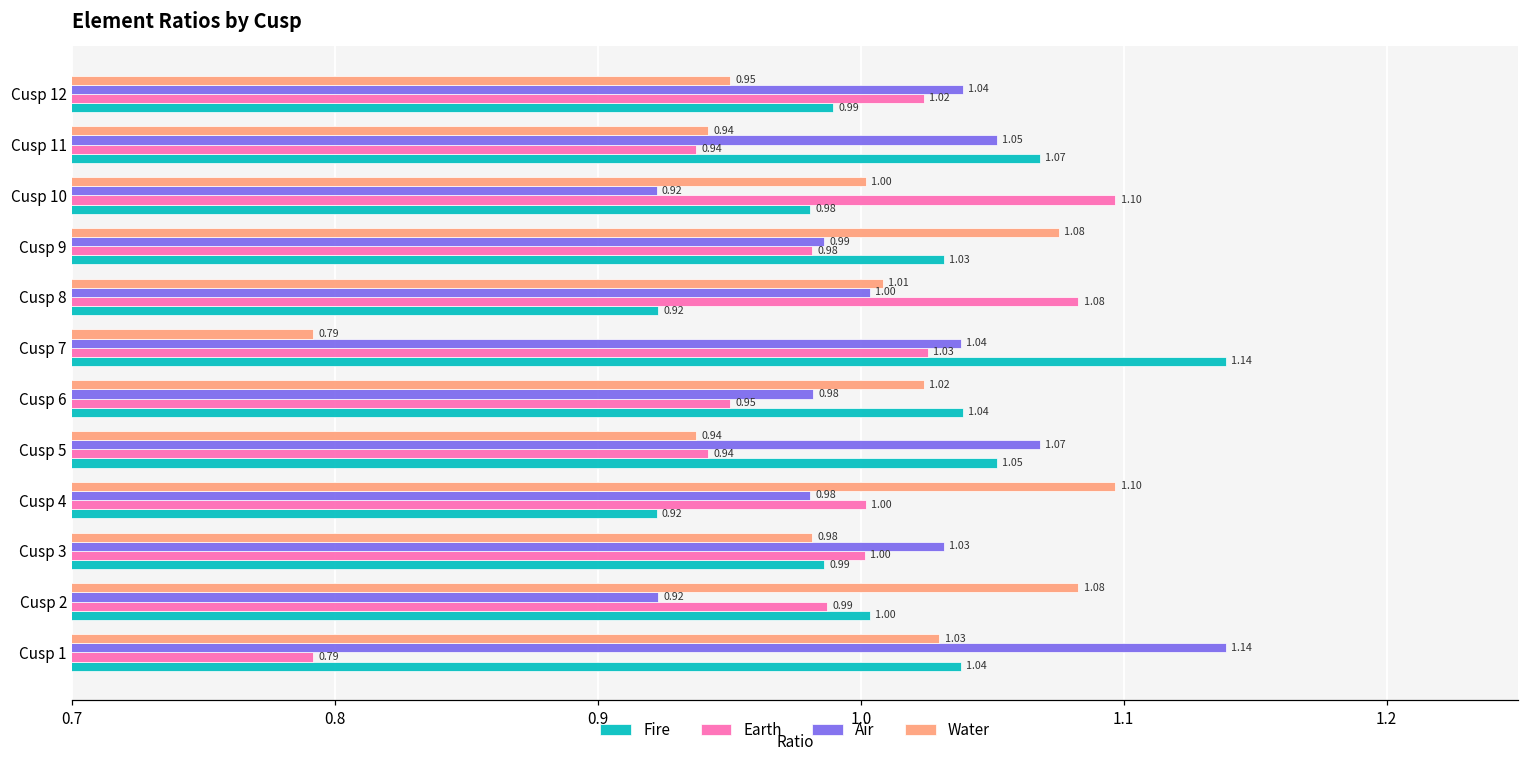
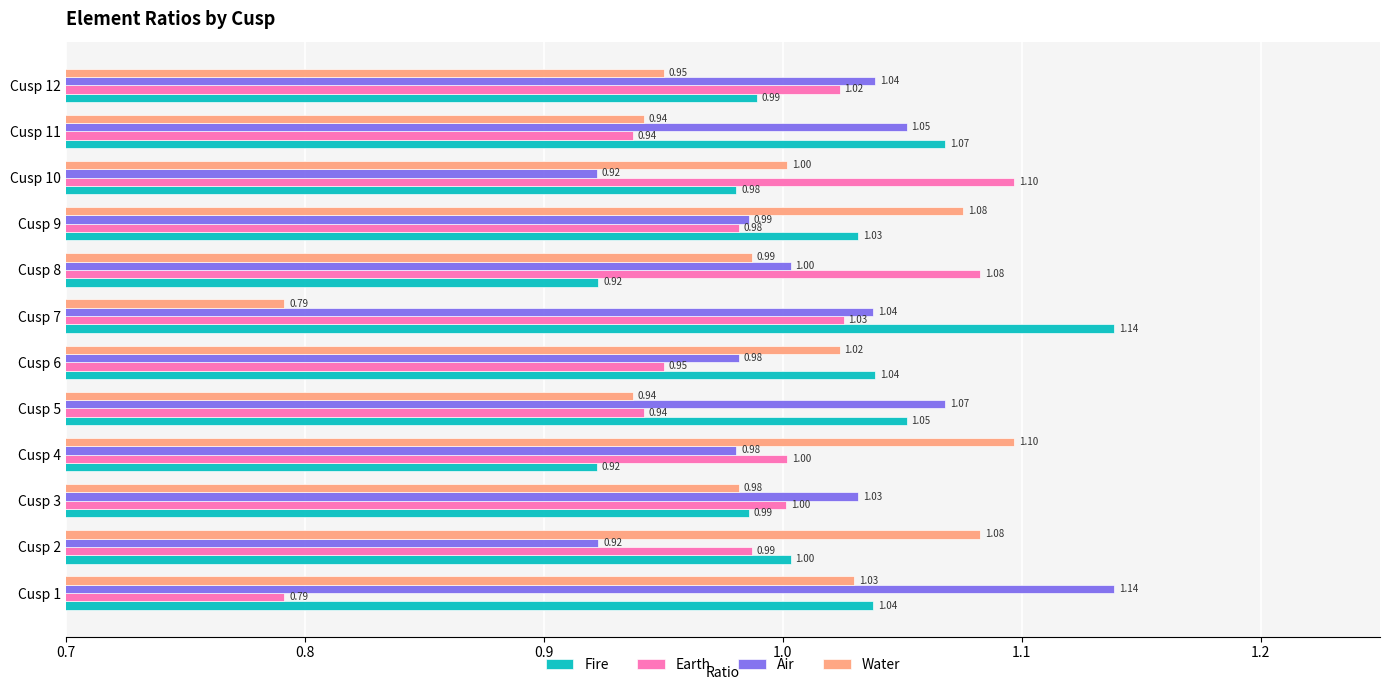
Water, Cusp 8: 1.01 -> 0.99
